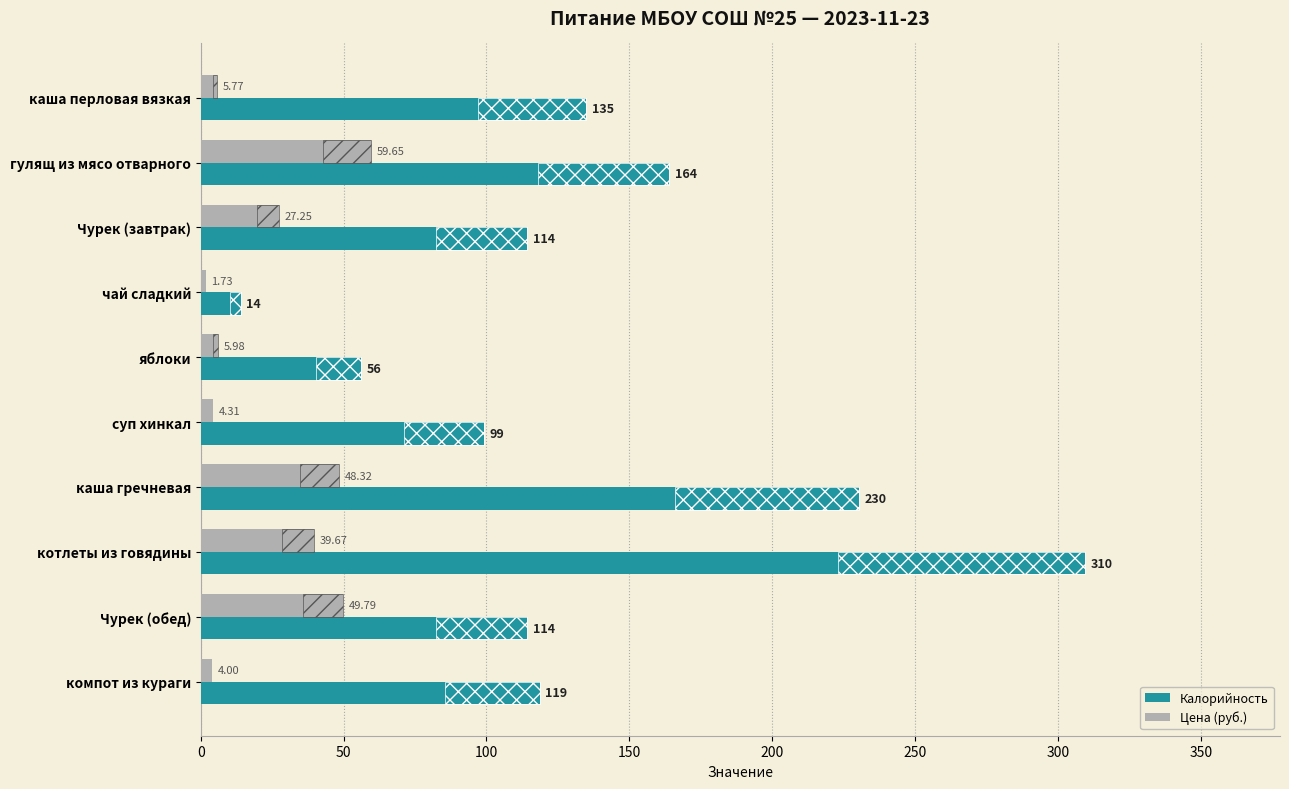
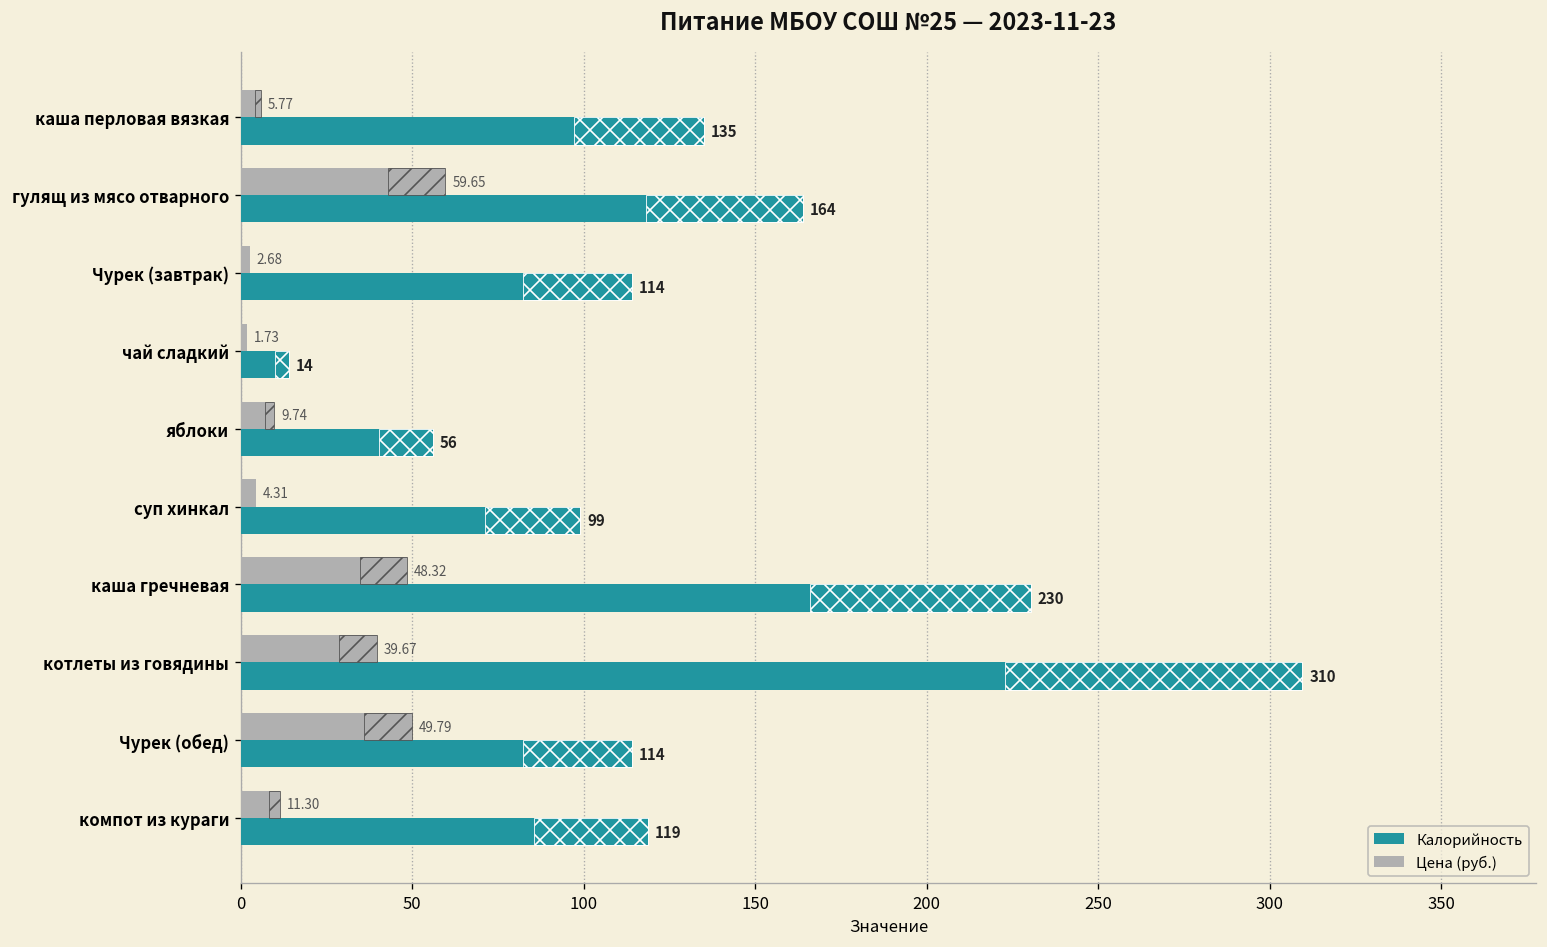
Цена (руб.), Чурек (завтрак): 27.25 -> 2.68
Цена (руб.), яблоки: 5.98 -> 9.74
Цена (руб.), компот из кураги: 4.00 -> 11.30
